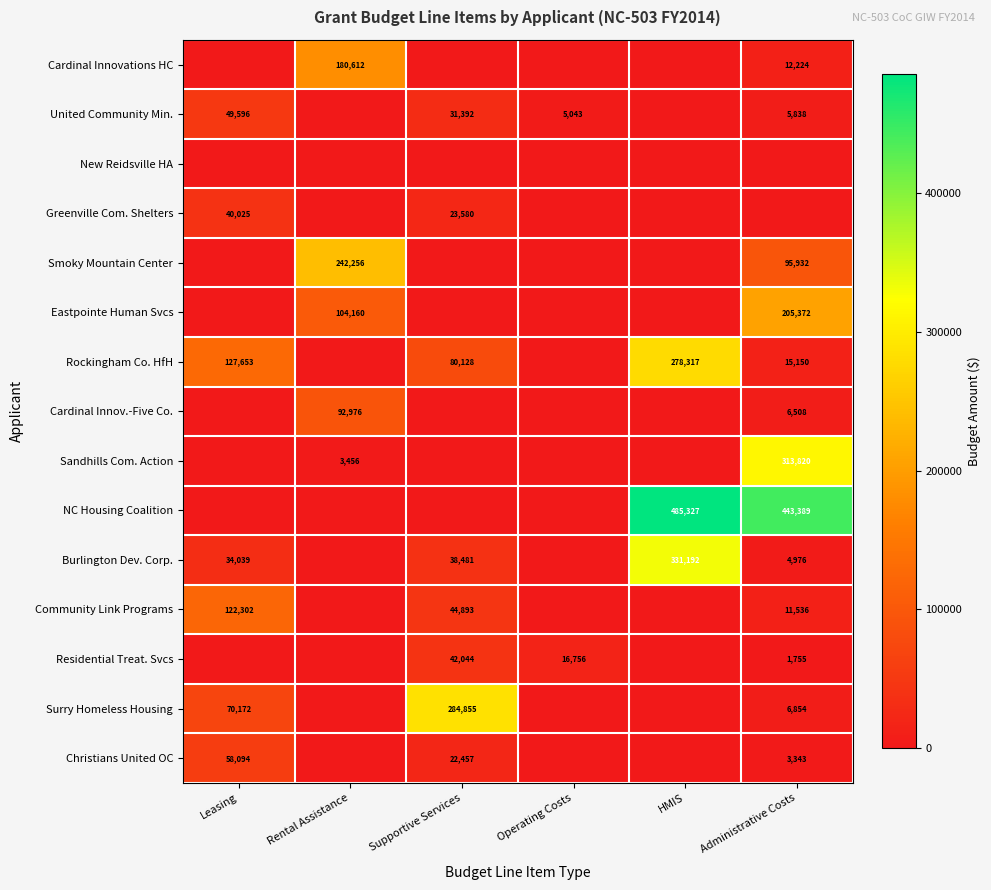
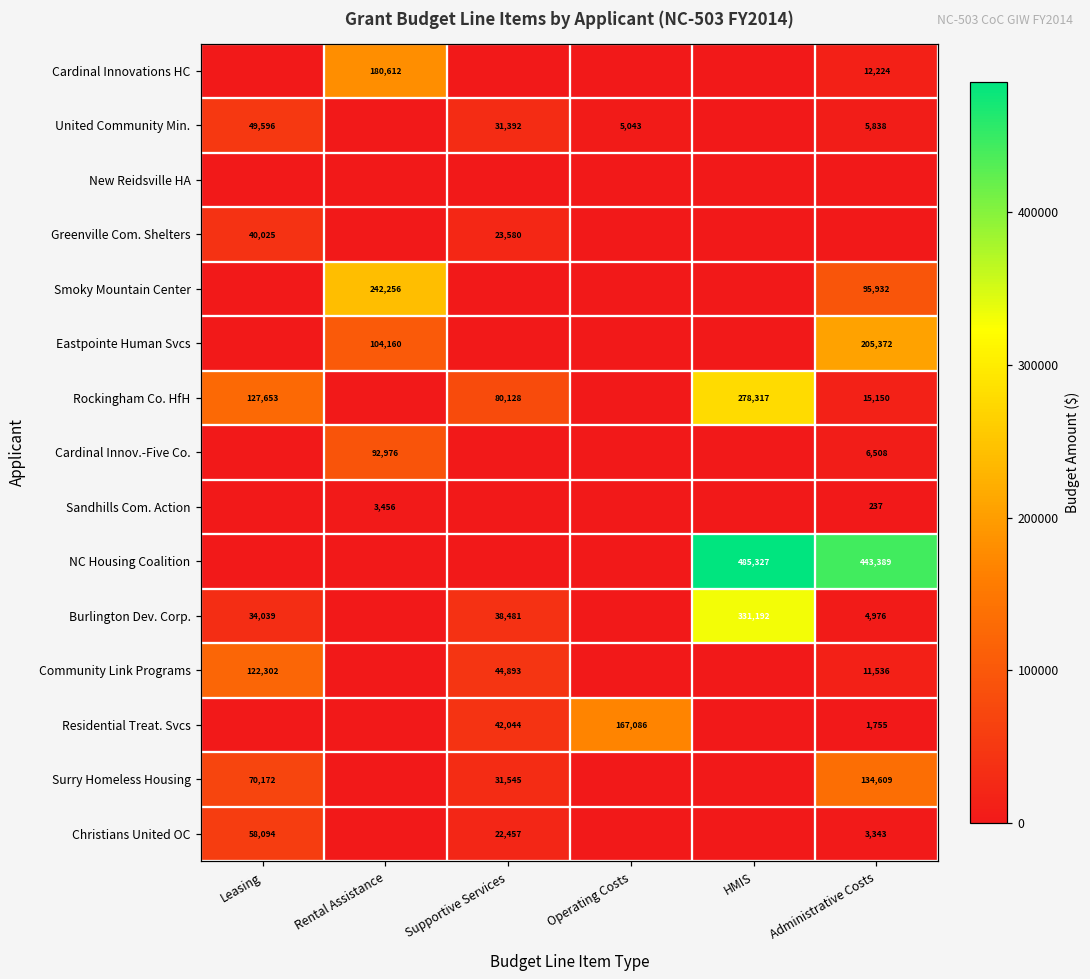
Sandhills Com. Action, Administrative Costs: 313,820 -> 237
Residential Treat. Svcs, Operating Costs: 16,756 -> 167,086
Surry Homeless Housing, Supportive Services: 284,855 -> 31,545
Surry Homeless Housing, Administrative Costs: 6,854 -> 134,609
